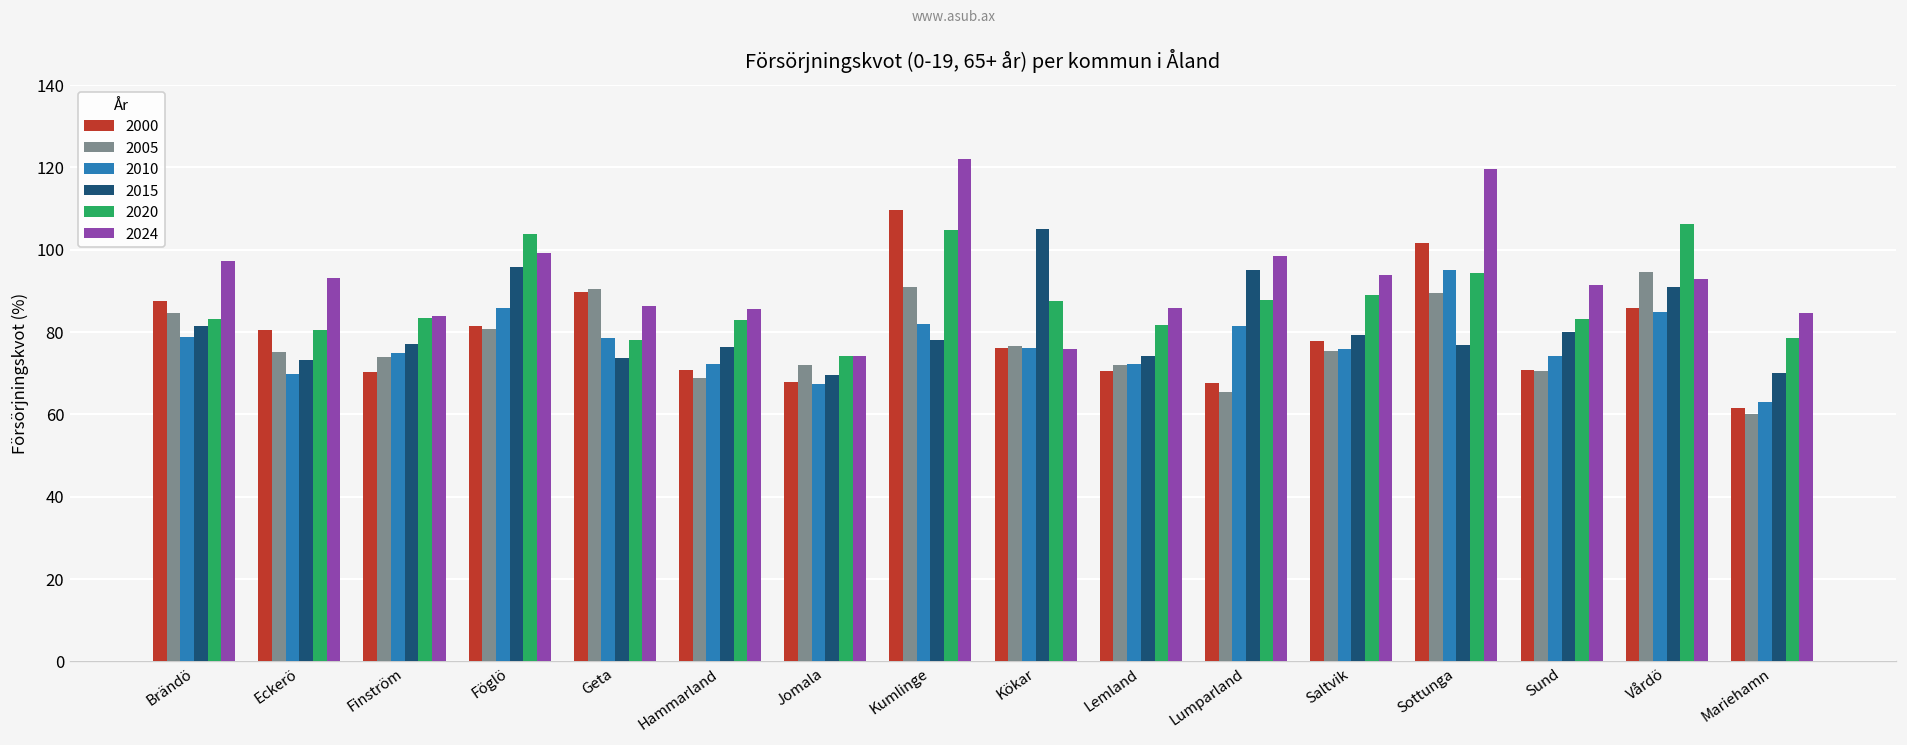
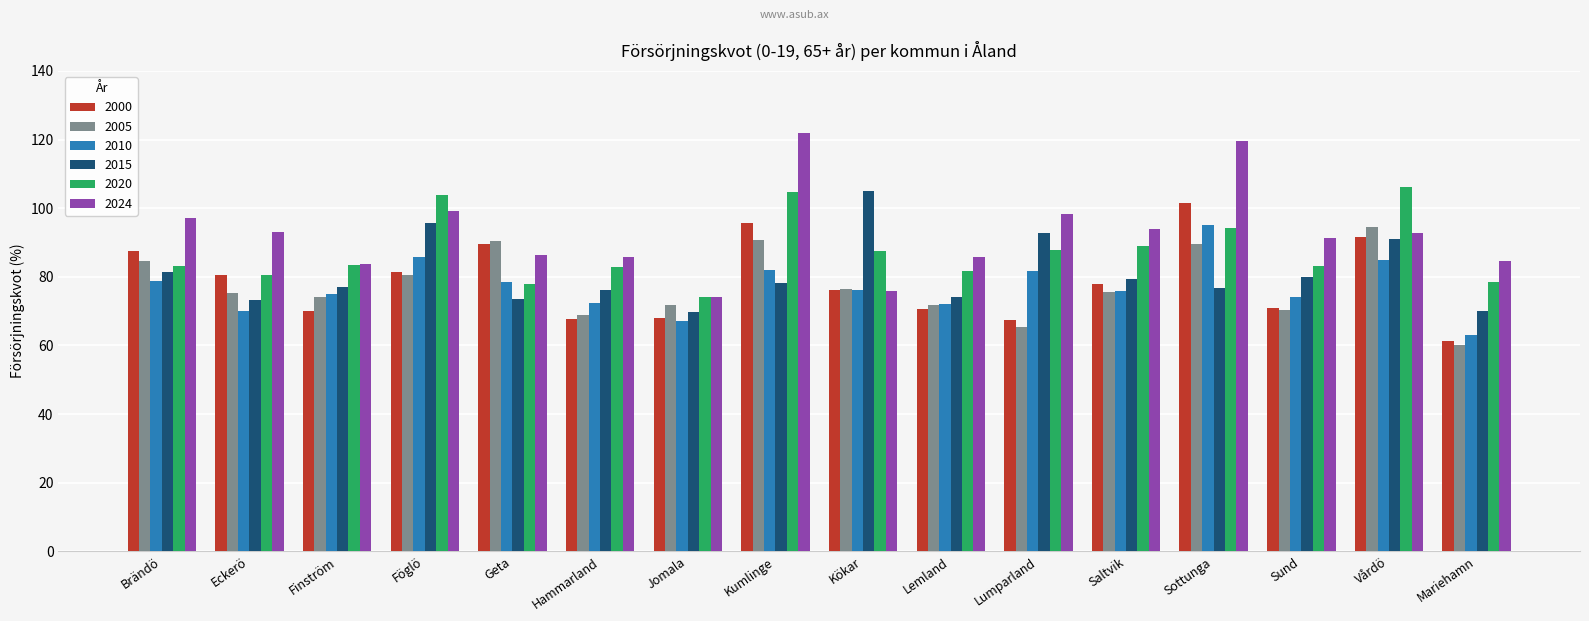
2000, Hammarland: 71 -> 68
2000, Kumlinge: 110 -> 96
2015, Lumparland: 95 -> 93
2000, Vårdö: 86 -> 92
